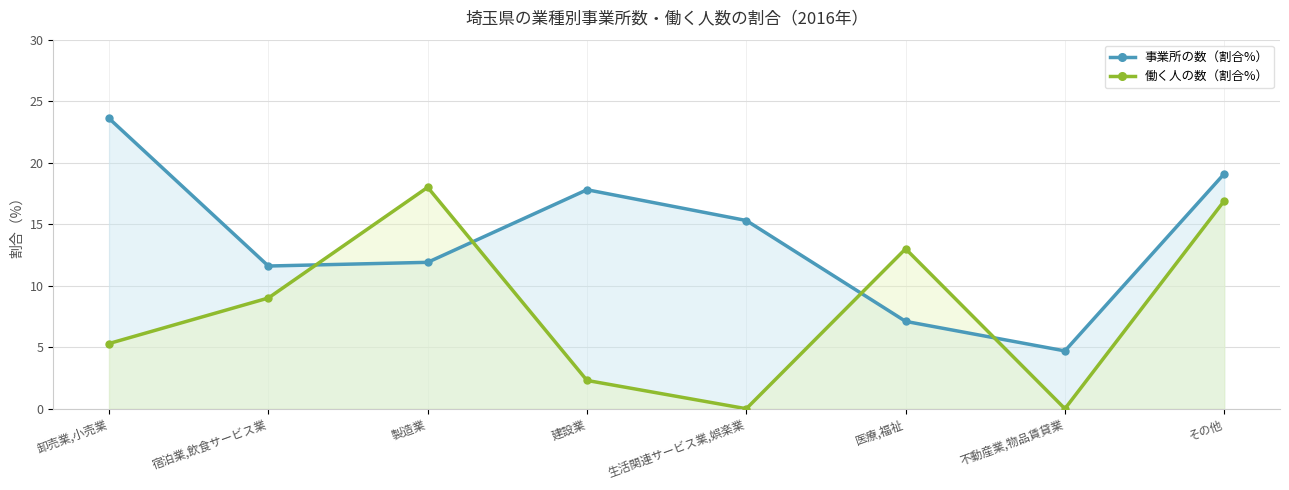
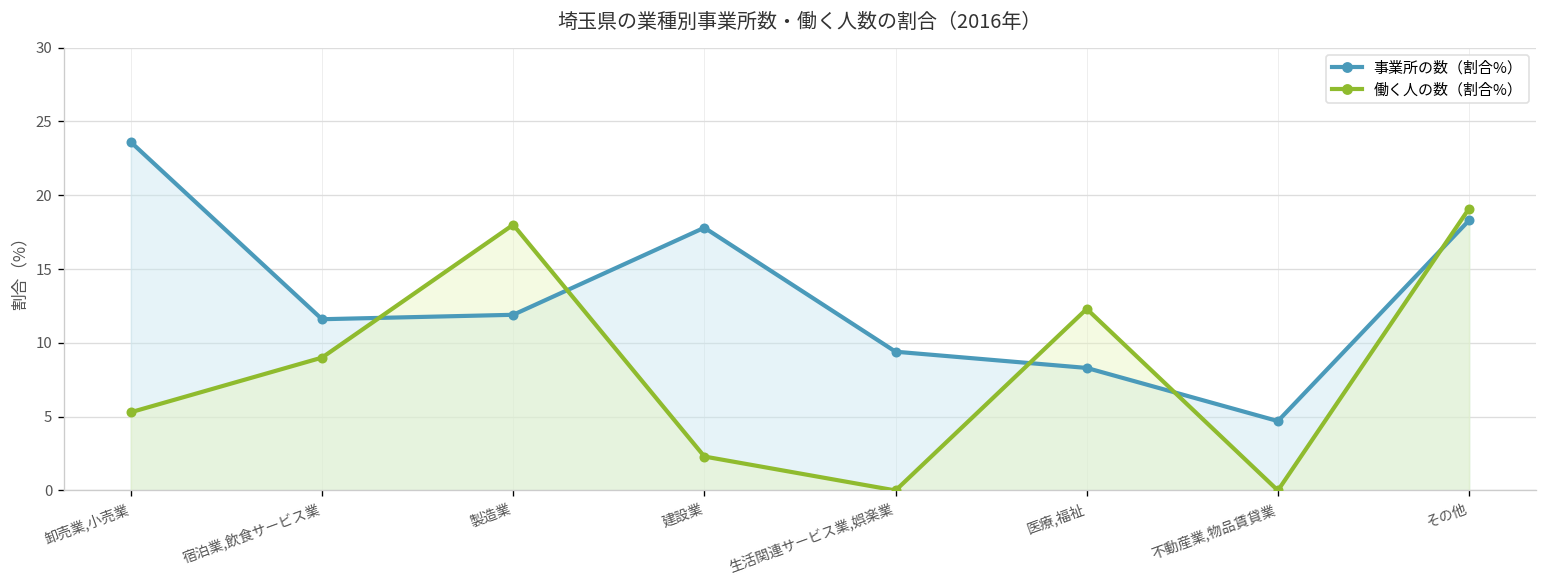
事業所の数（割合%）, 生活関連サービス業,娯楽業: 15.3 -> 9.4
事業所の数（割合%）, 医療,福祉: 7.1 -> 8.3
働く人の数（割合%）, 医療,福祉: 13.0 -> 12.3
事業所の数（割合%）, その他: 19.1 -> 18.3
働く人の数（割合%）, その他: 16.9 -> 19.1
